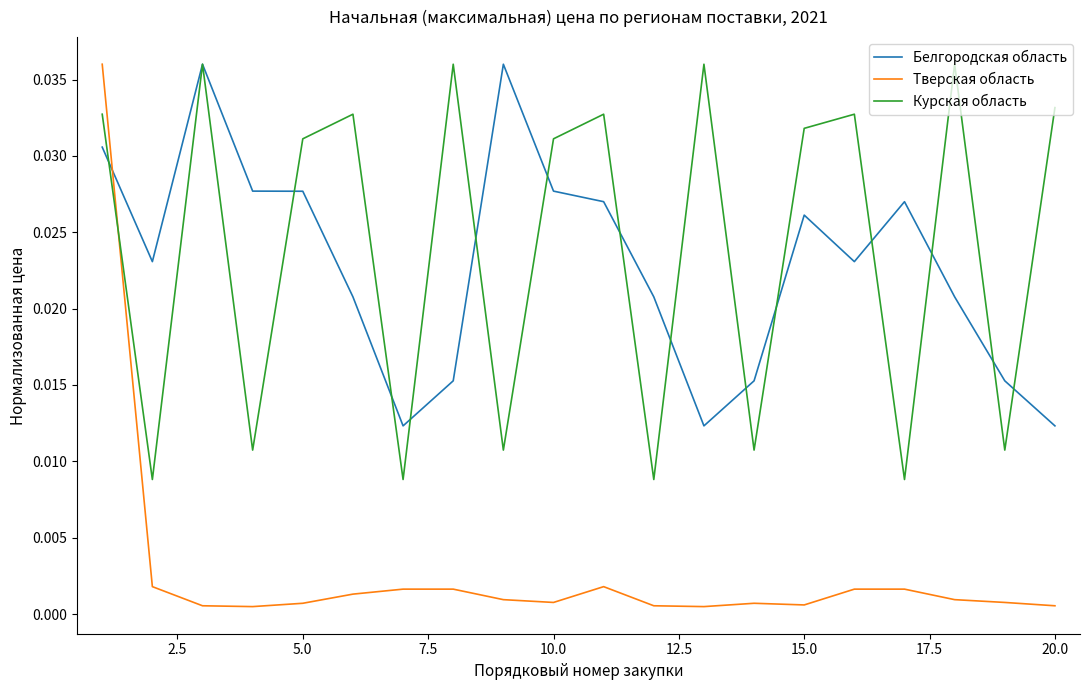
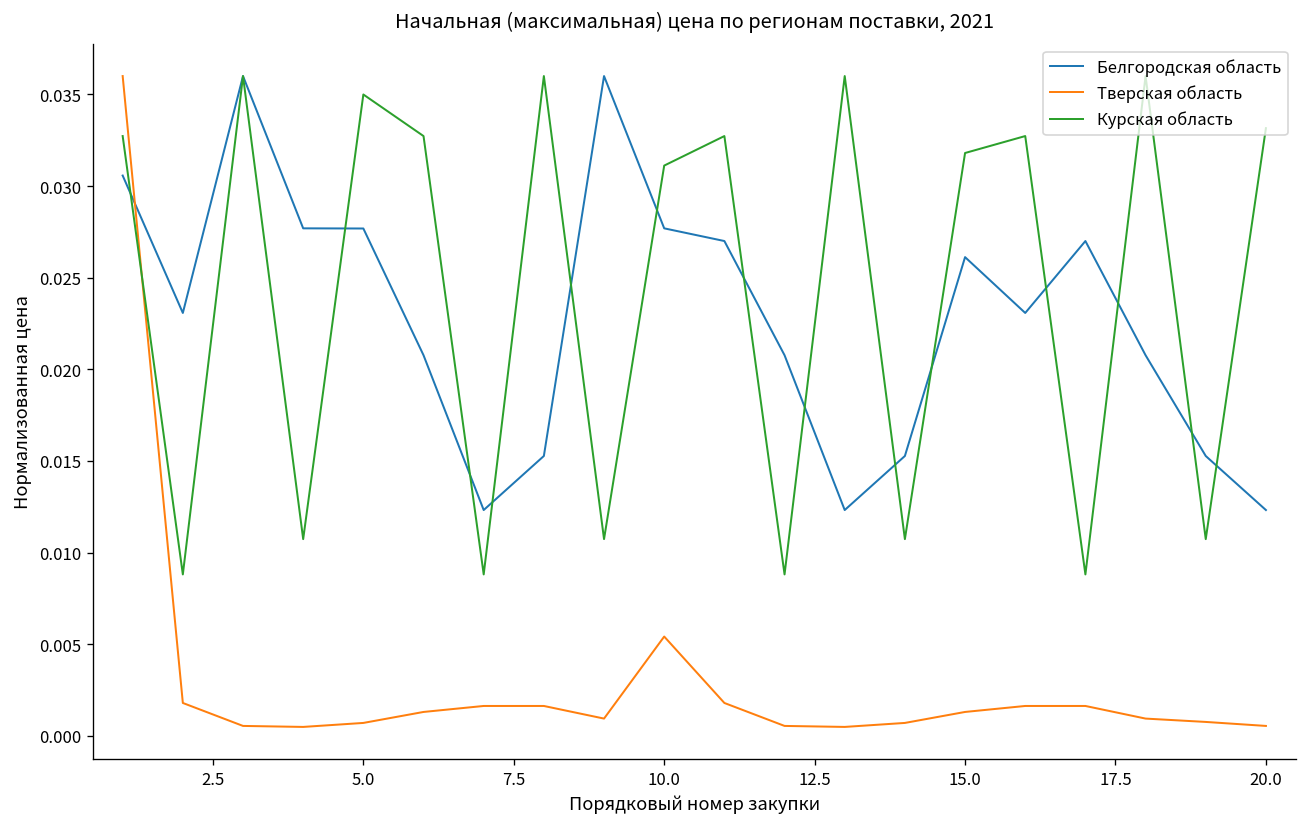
Курская область, 5.0: 0.0311 -> 0.0350
Тверская область, 10.0: 0.0008 -> 0.0054
Тверская область, 15.0: 0.0006 -> 0.0013
